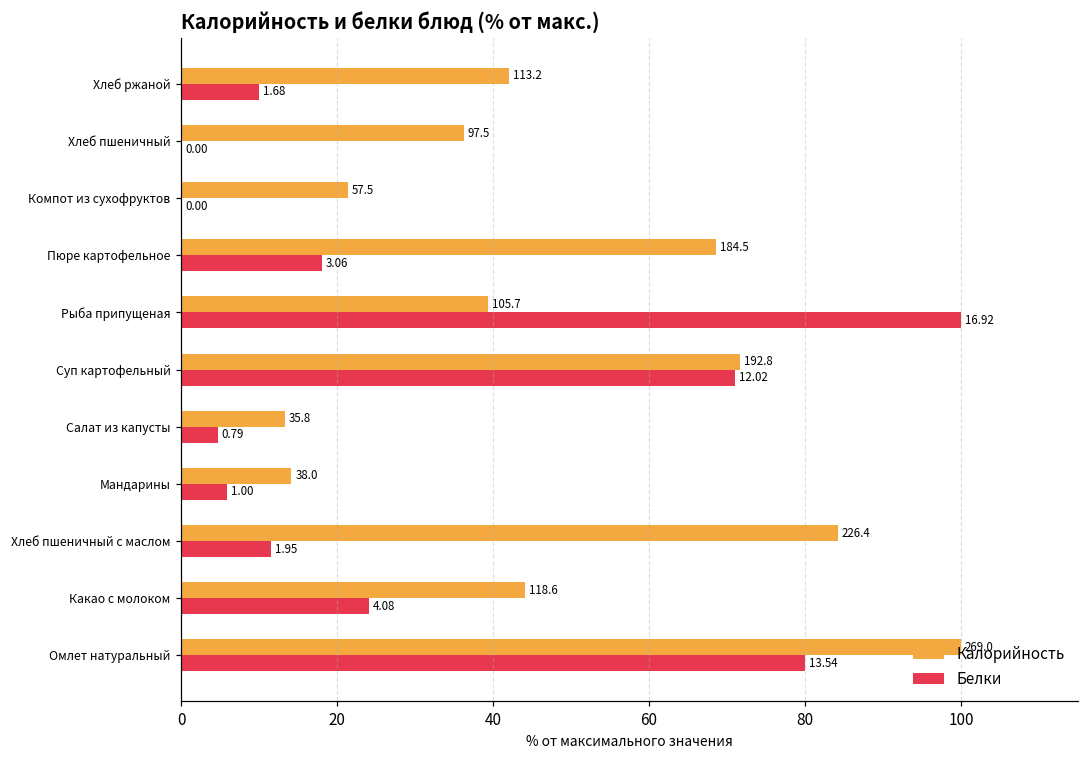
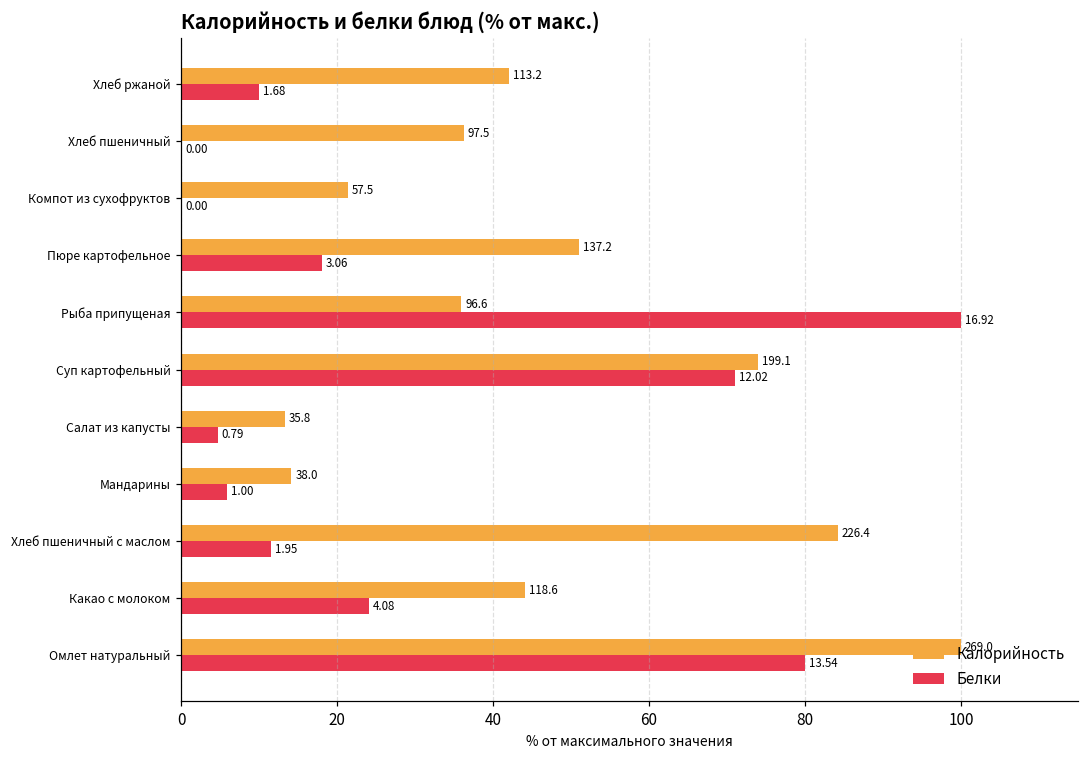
Калорийность, Пюре картофельное: 184.5 -> 137.2
Калорийность, Рыба припущеная: 105.7 -> 96.6
Калорийность, Суп картофельный: 192.8 -> 199.1
